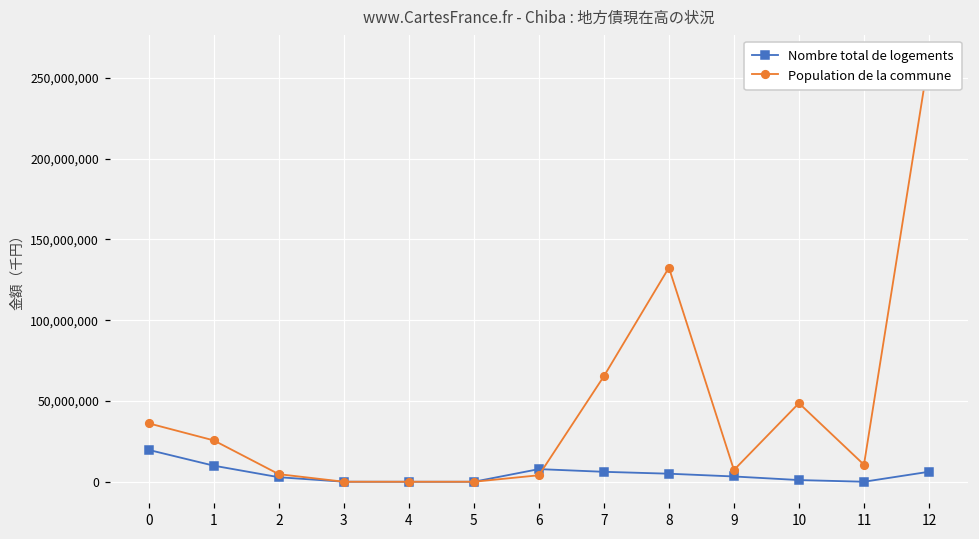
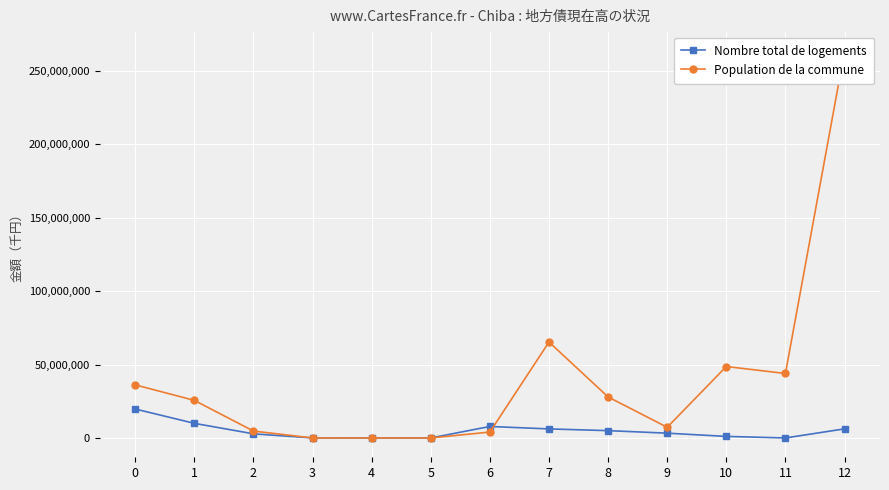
Population de la commune, 8: 133,000,000 -> 28,000,000
Population de la commune, 11: 11,000,000 -> 44,000,000
